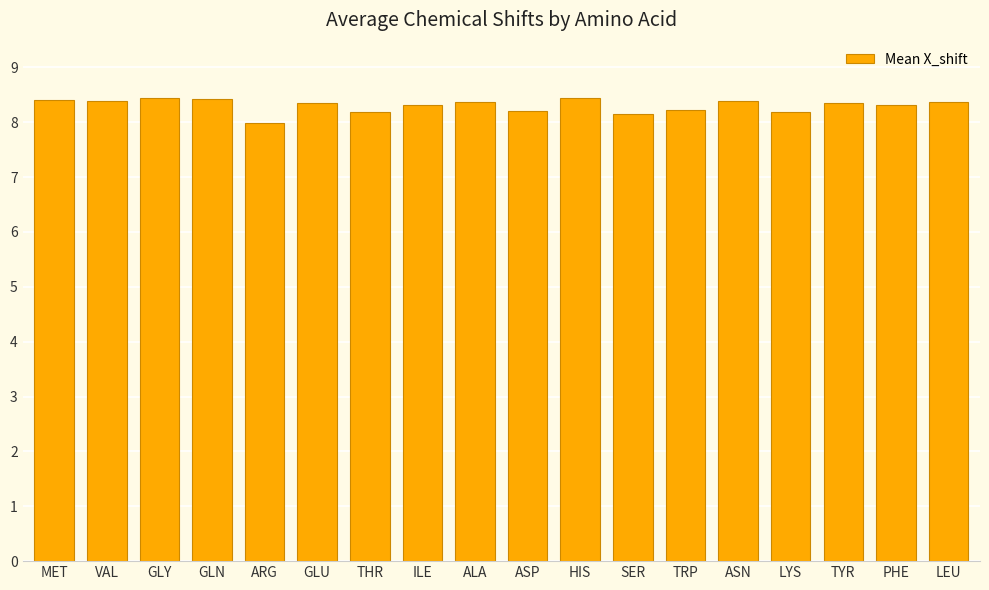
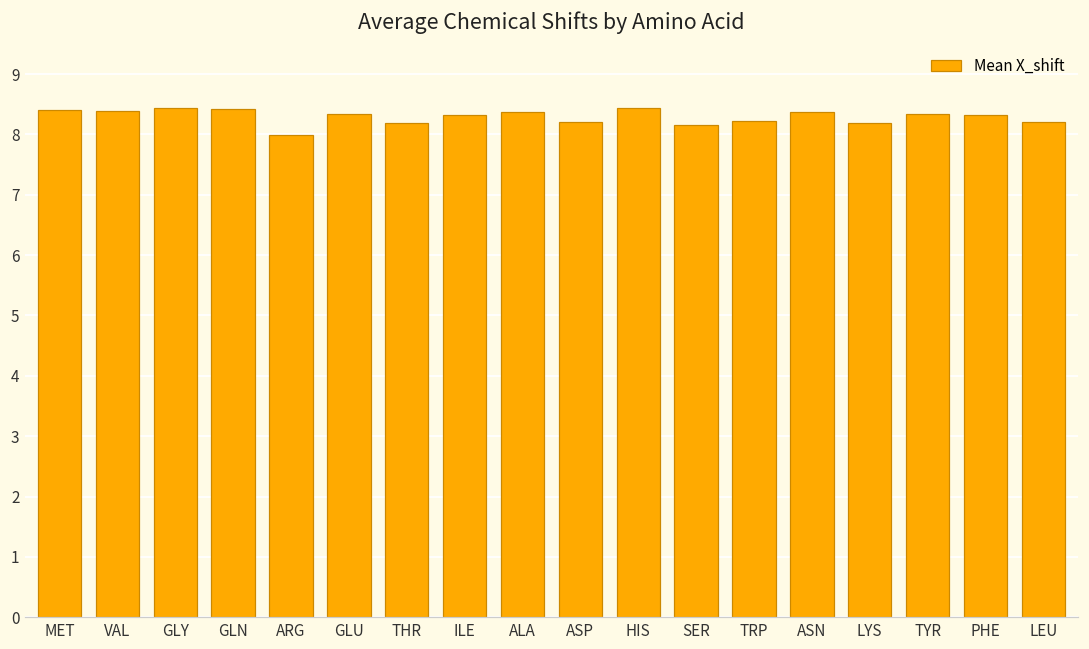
LEU: 8.4 -> 8.2
